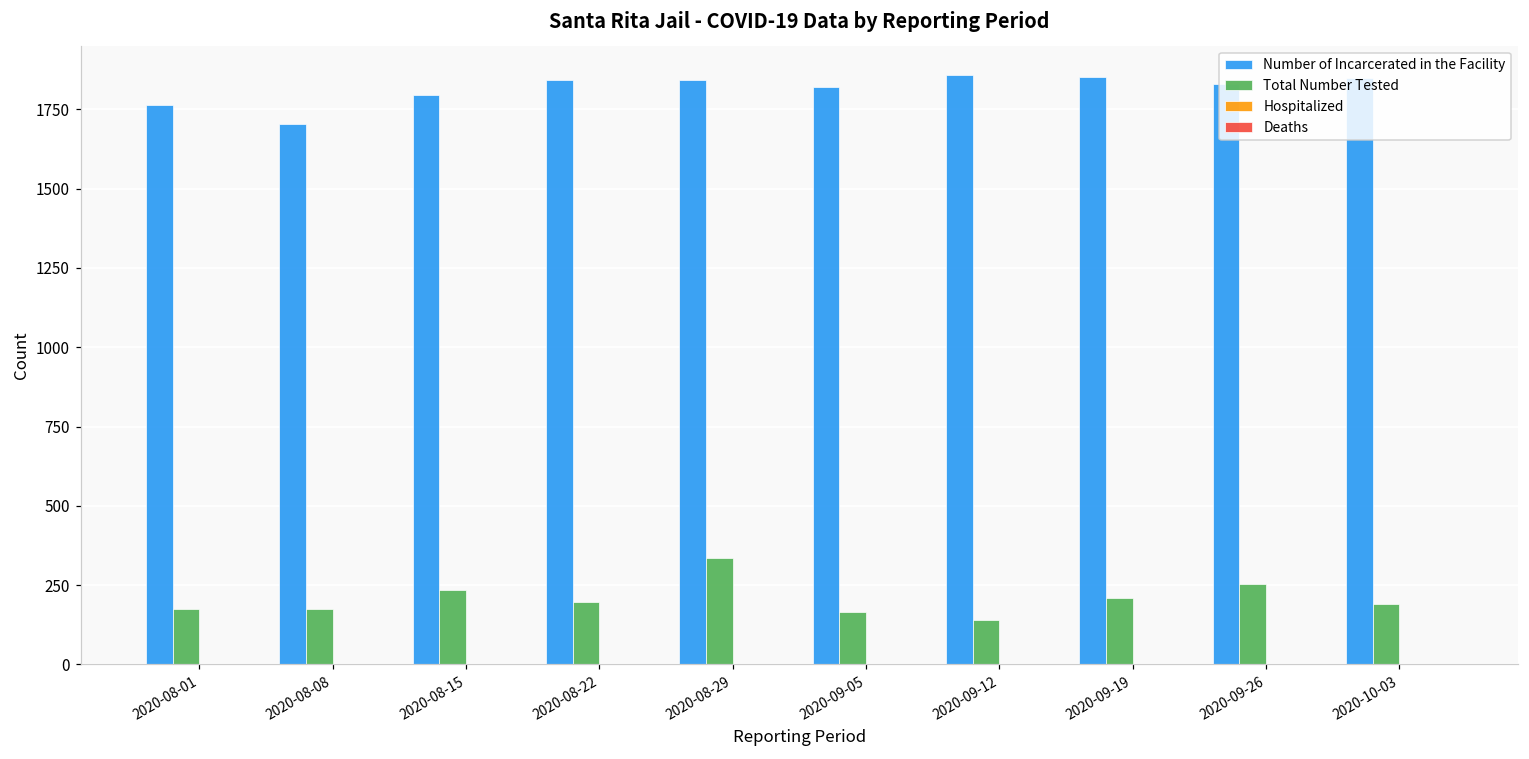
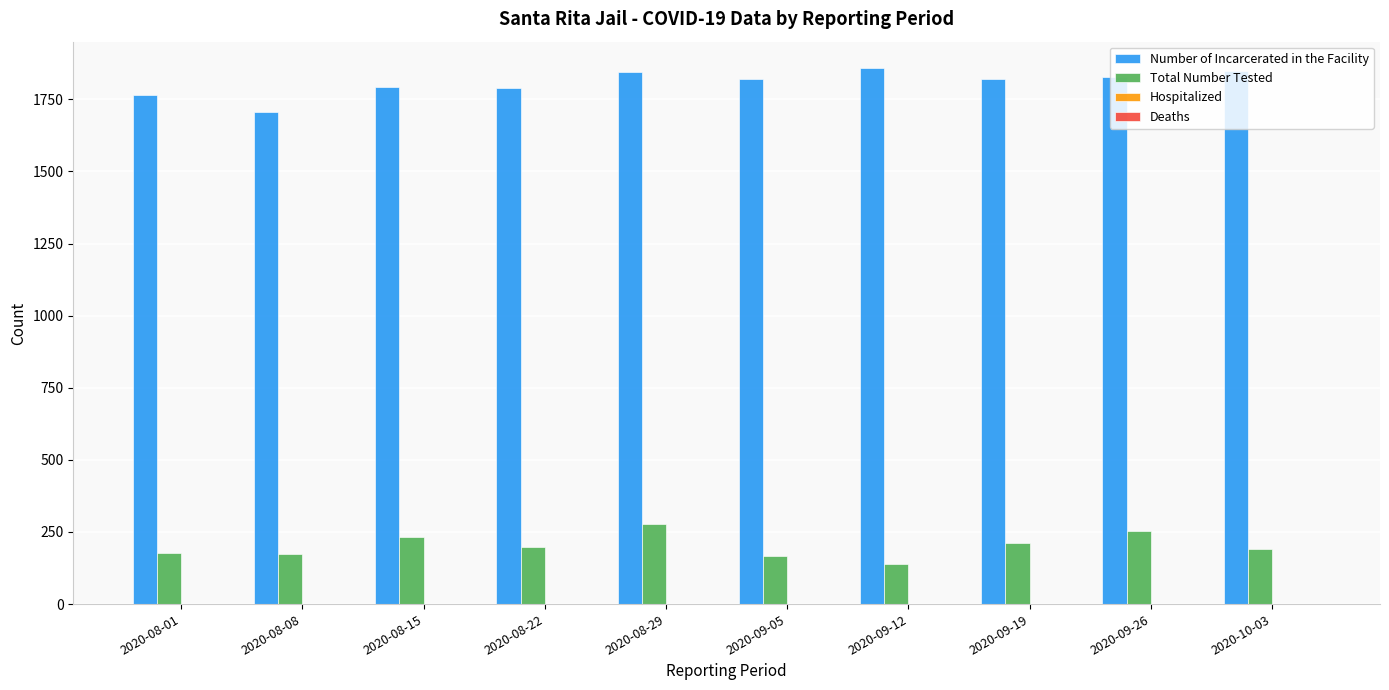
Number of Incarcerated in the Facility, 2020-08-22: 1840 -> 1790
Total Number Tested, 2020-08-29: 340 -> 280
Number of Incarcerated in the Facility, 2020-09-19: 1850 -> 1820
